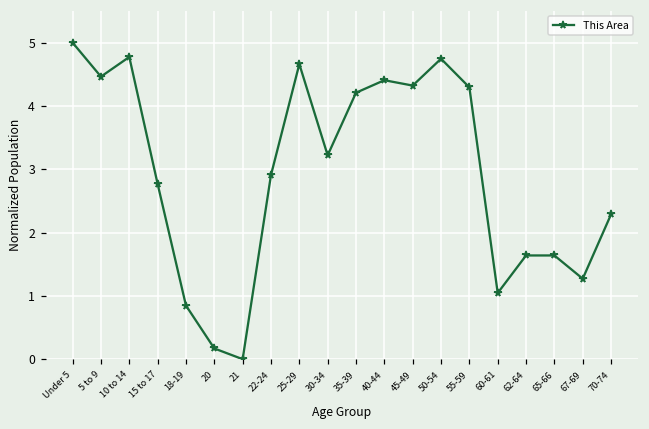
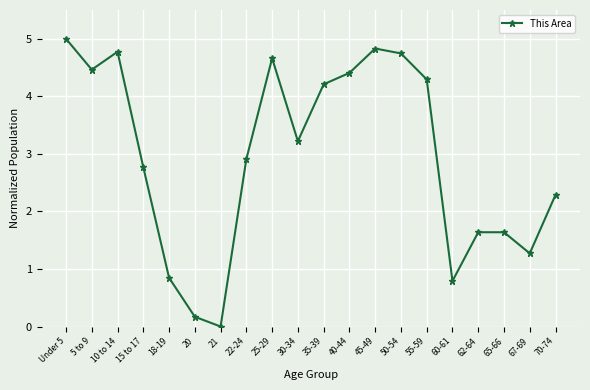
45-49: 4.3 -> 4.8
60-61: 1.0 -> 0.8
